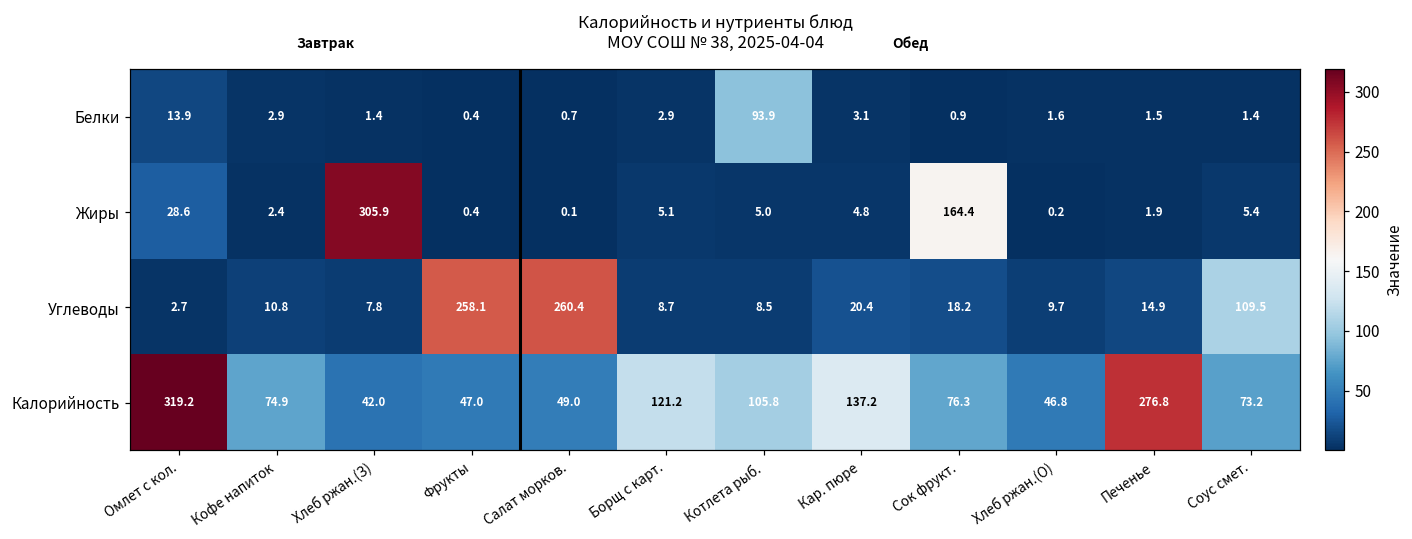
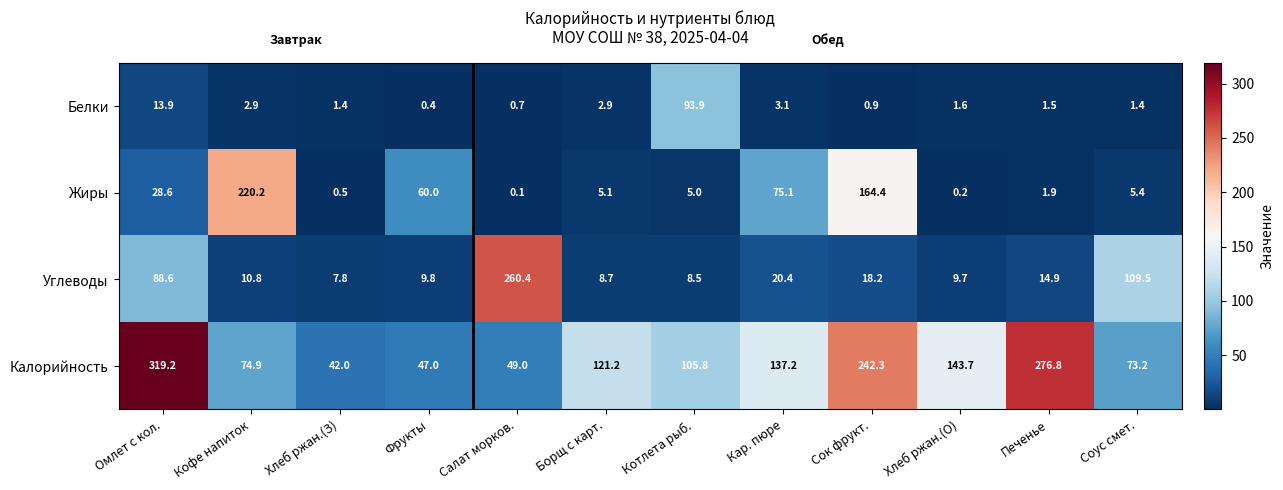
Жиры, Кофе напиток: 2.4 -> 220.2
Жиры, Хлеб ржан.(З): 305.9 -> 0.5
Жиры, Фрукты: 0.4 -> 60.0
Жиры, Кар. пюре: 4.8 -> 75.1
Углеводы, Омлет с кол.: 2.7 -> 88.6
Углеводы, Фрукты: 258.1 -> 9.8
Калорийность, Сок фрукт.: 76.3 -> 242.3
Калорийность, Хлеб ржан.(О): 46.8 -> 143.7
